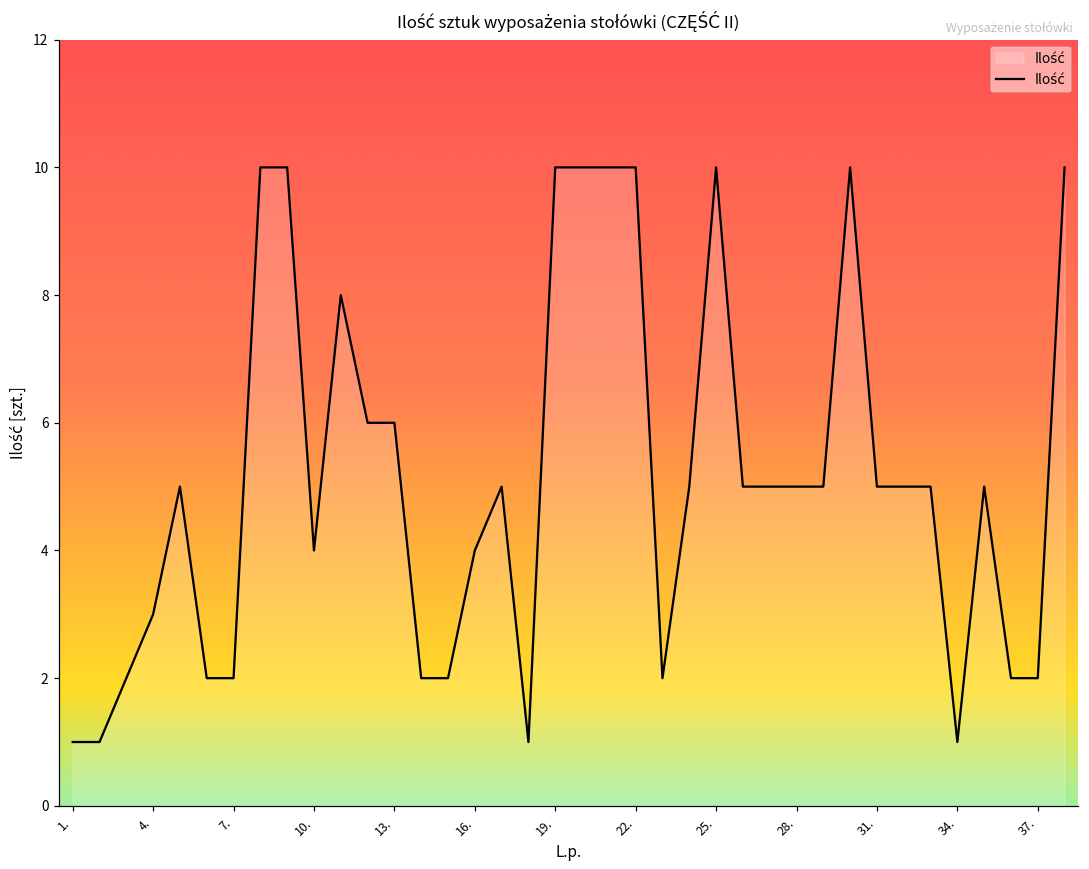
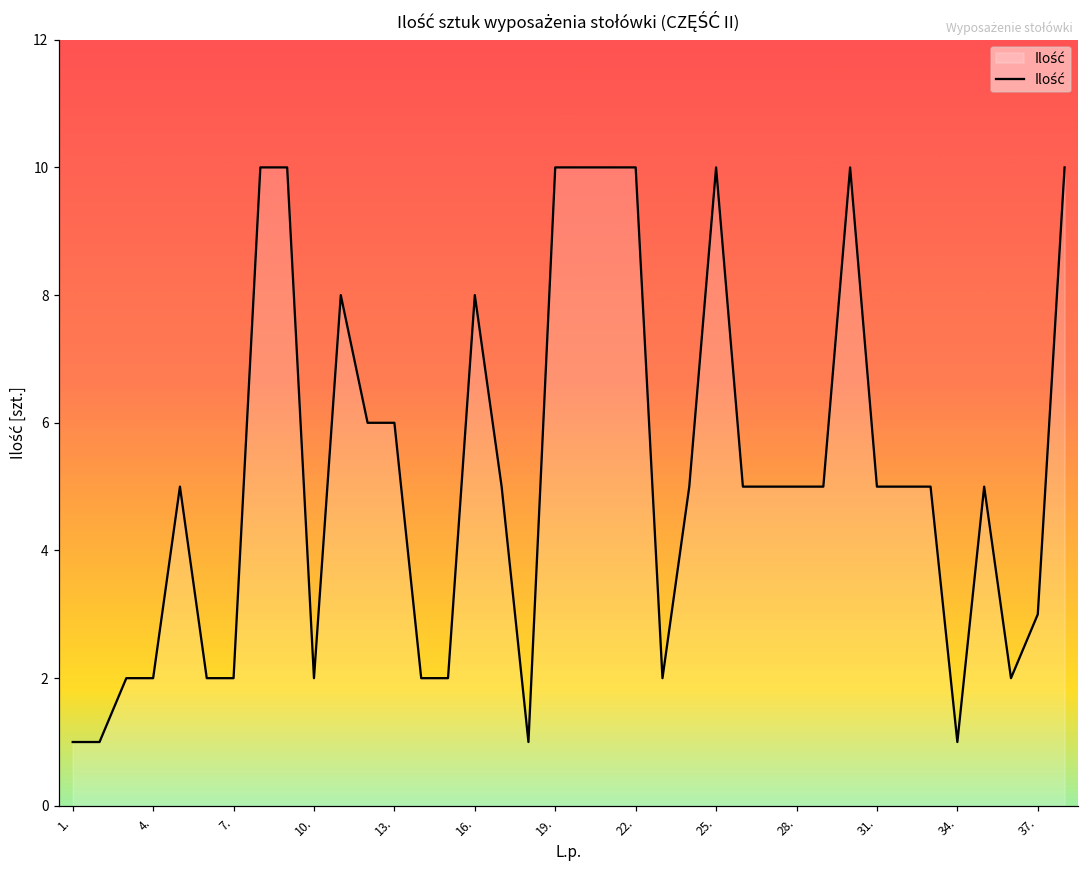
4.: 3 -> 2
10.: 4 -> 2
16.: 4 -> 8
37.: 2 -> 3
